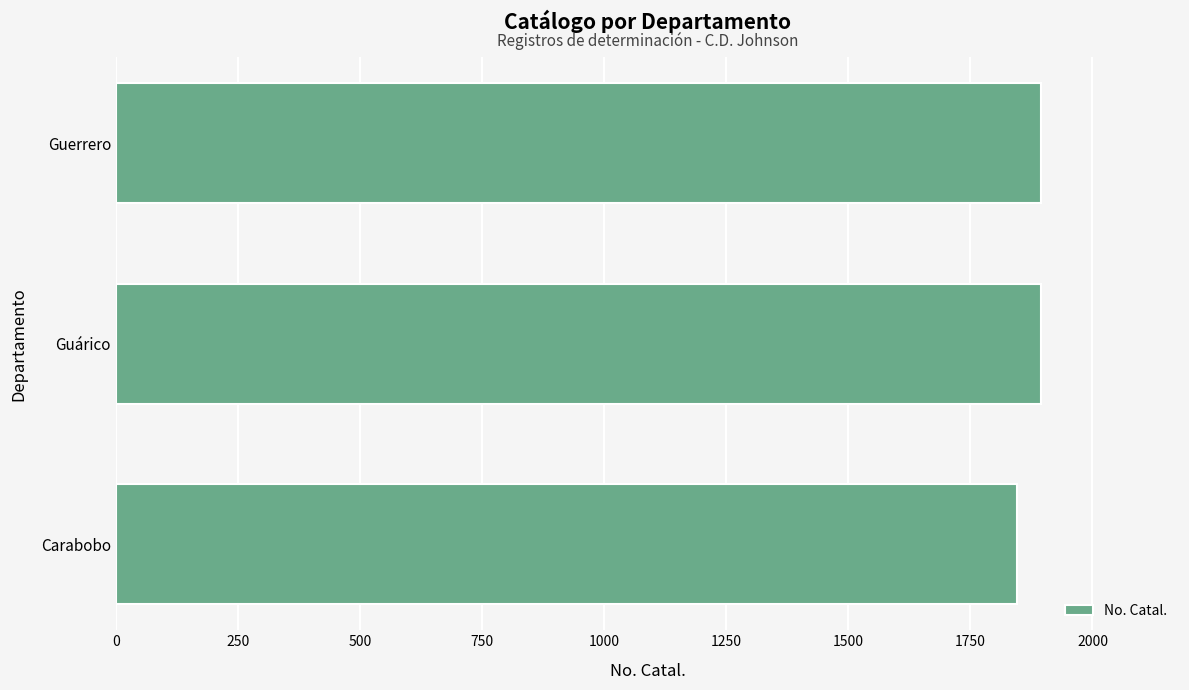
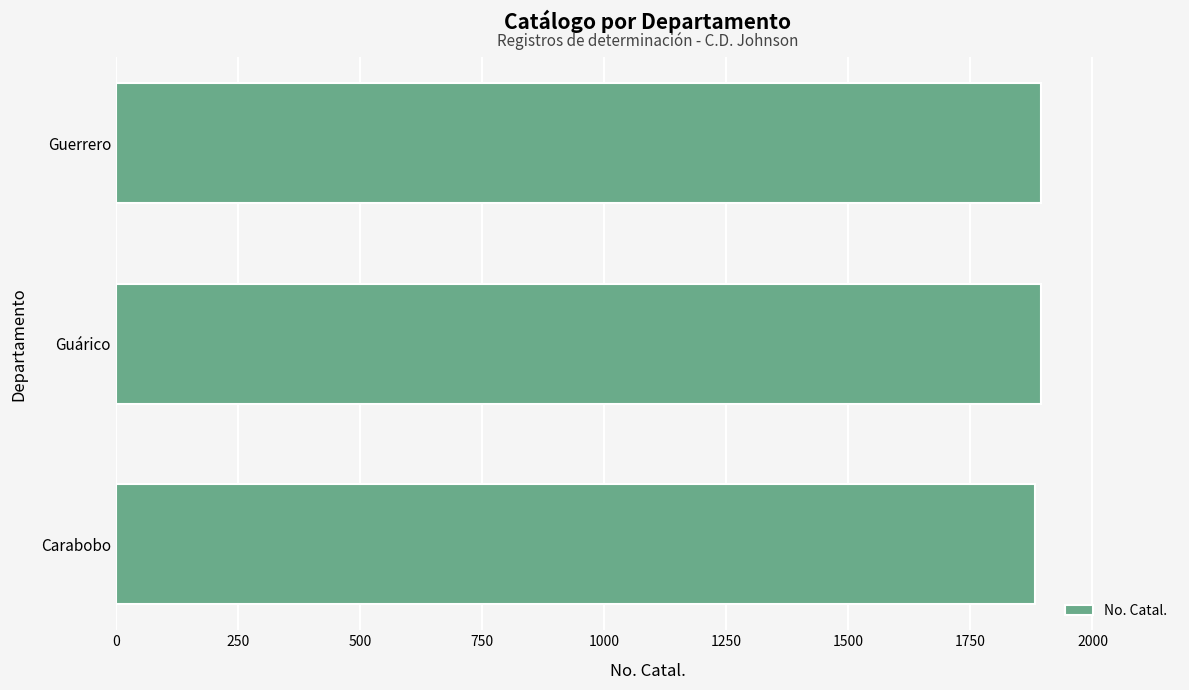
Carabobo: 1850 -> 1880
